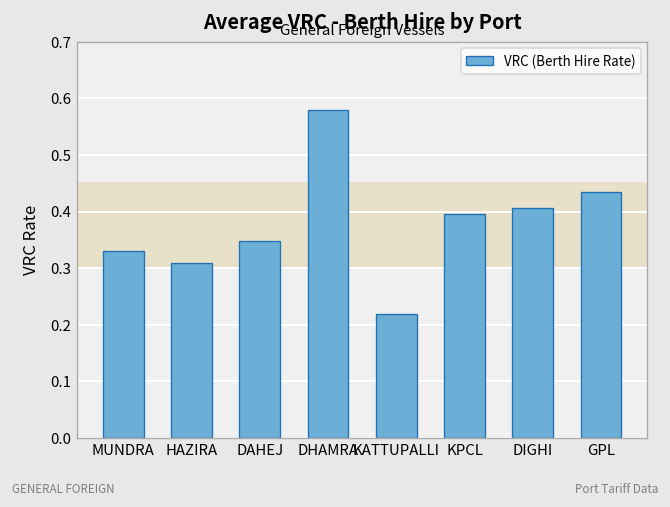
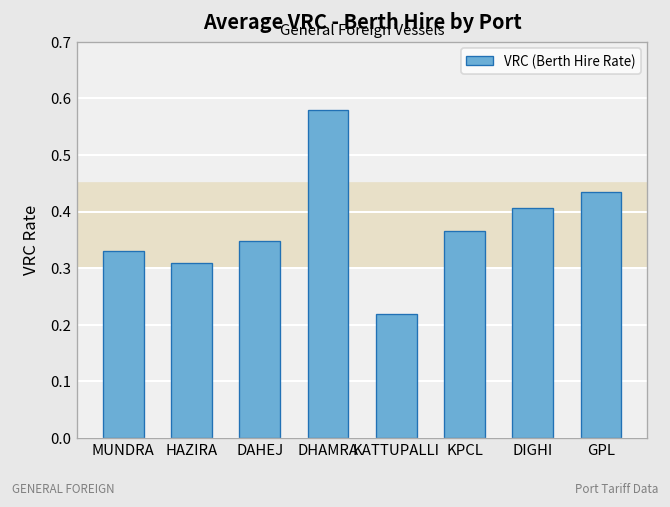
KPCL: 0.40 -> 0.37
